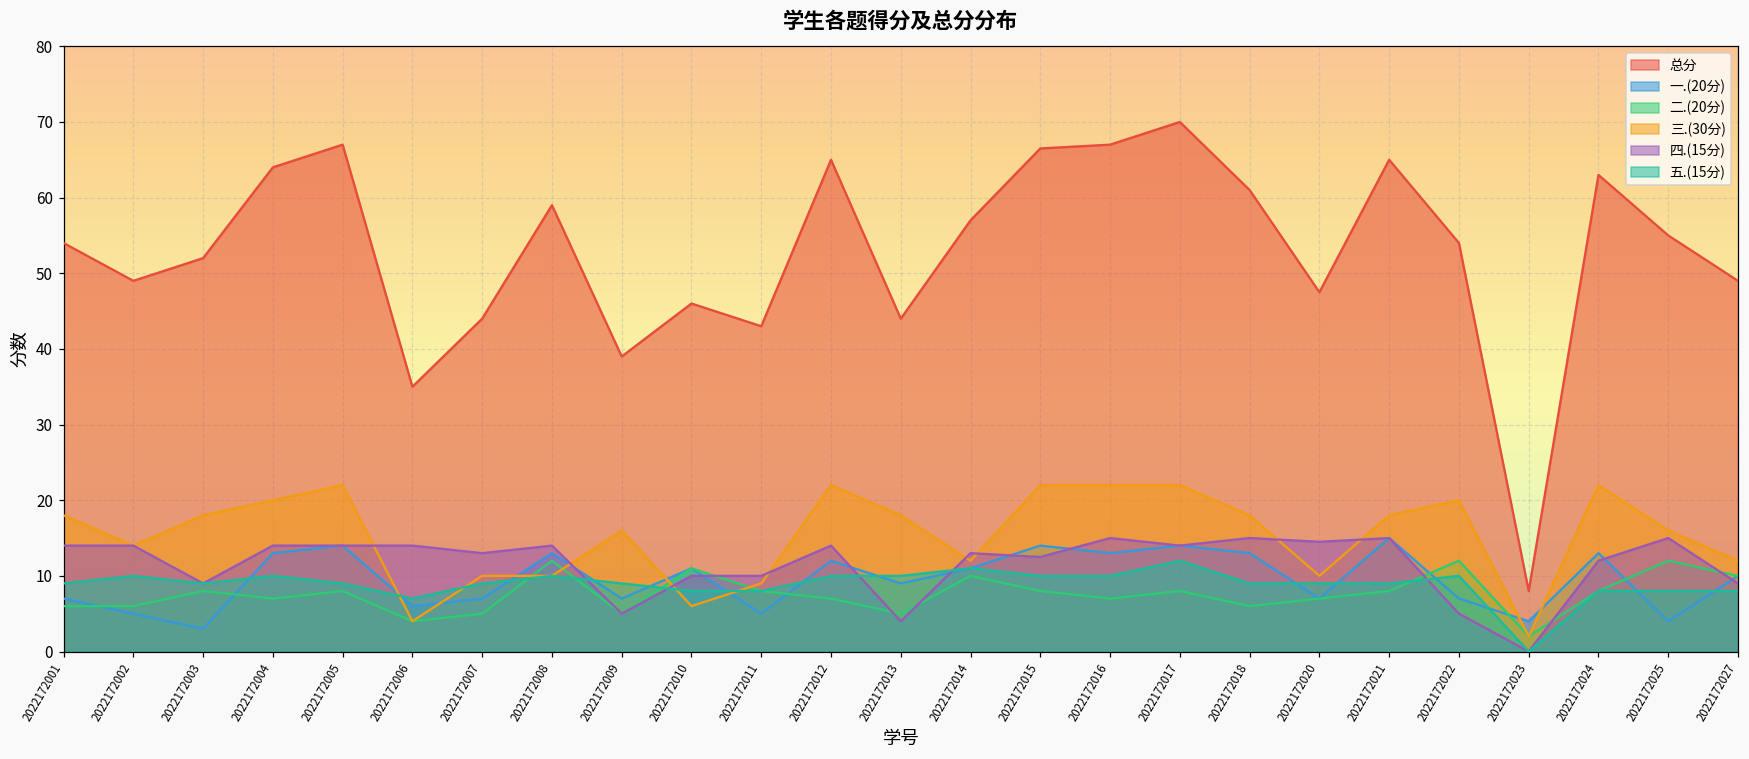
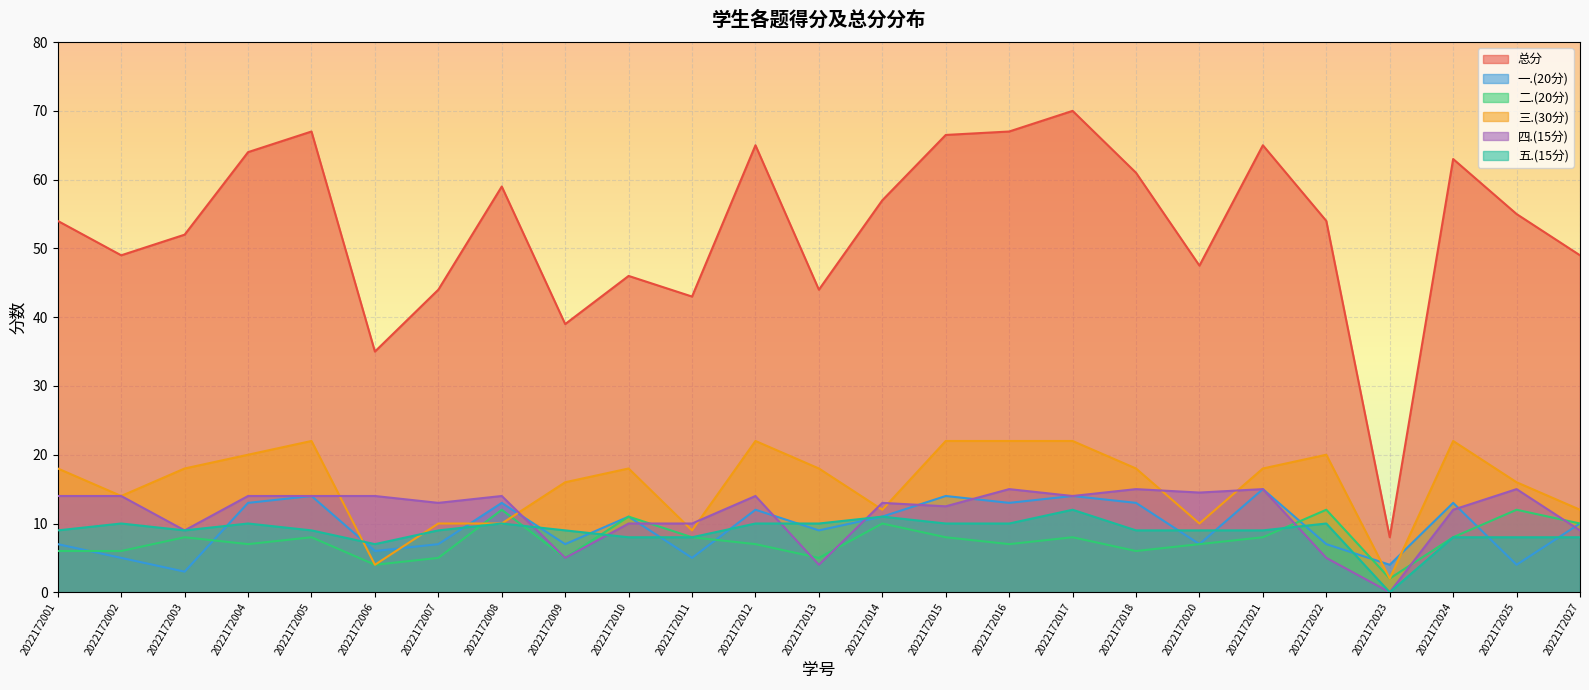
三.(30分), 2022172010: 6 -> 18
